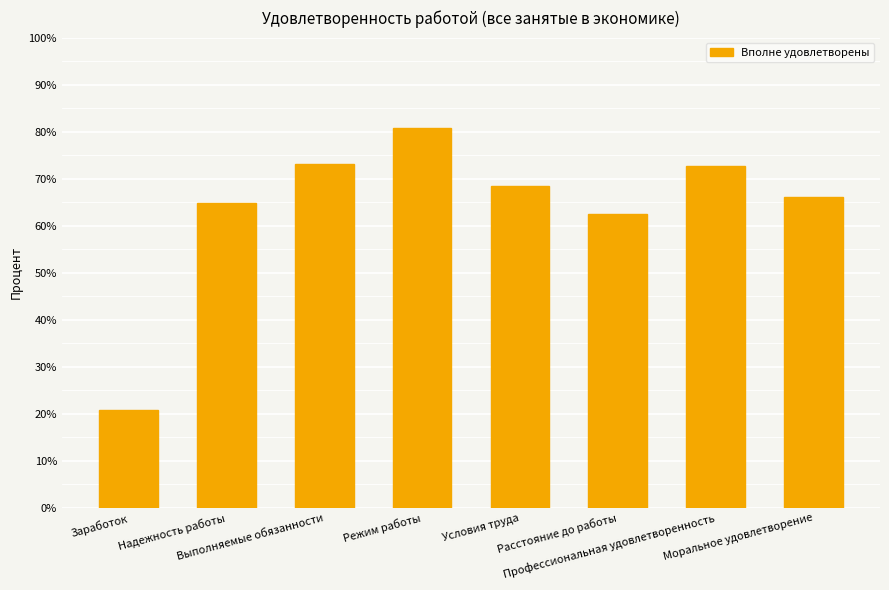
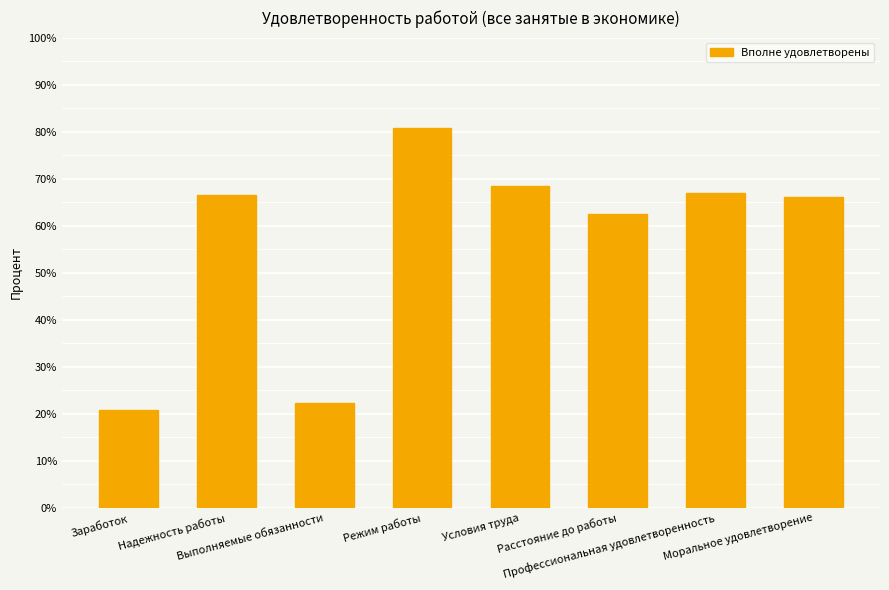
Надежность работы: 65% -> 67%
Выполняемые обязанности: 73% -> 22%
Профессиональная удовлетворенность: 73% -> 67%
